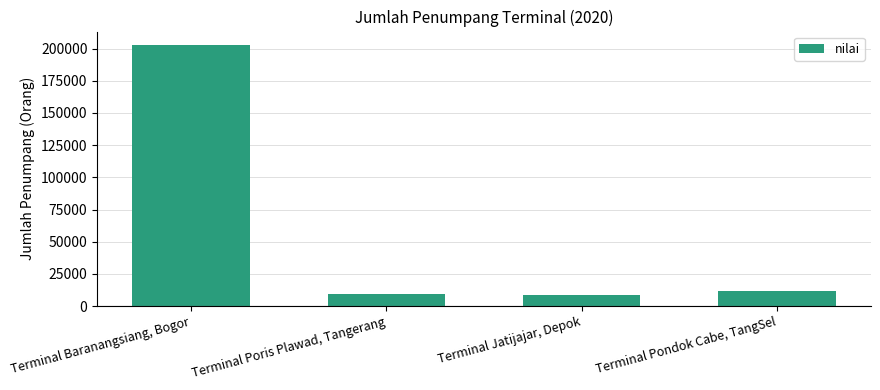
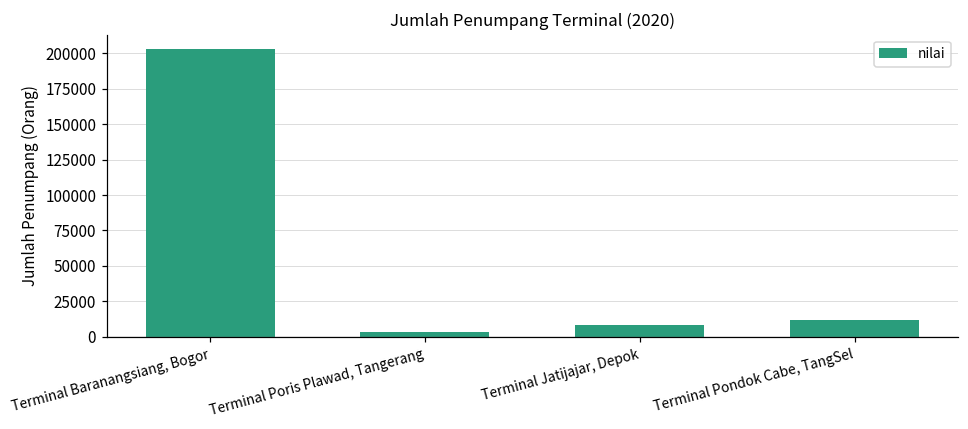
Terminal Poris Plawad, Tangerang: 10000 -> 3000
